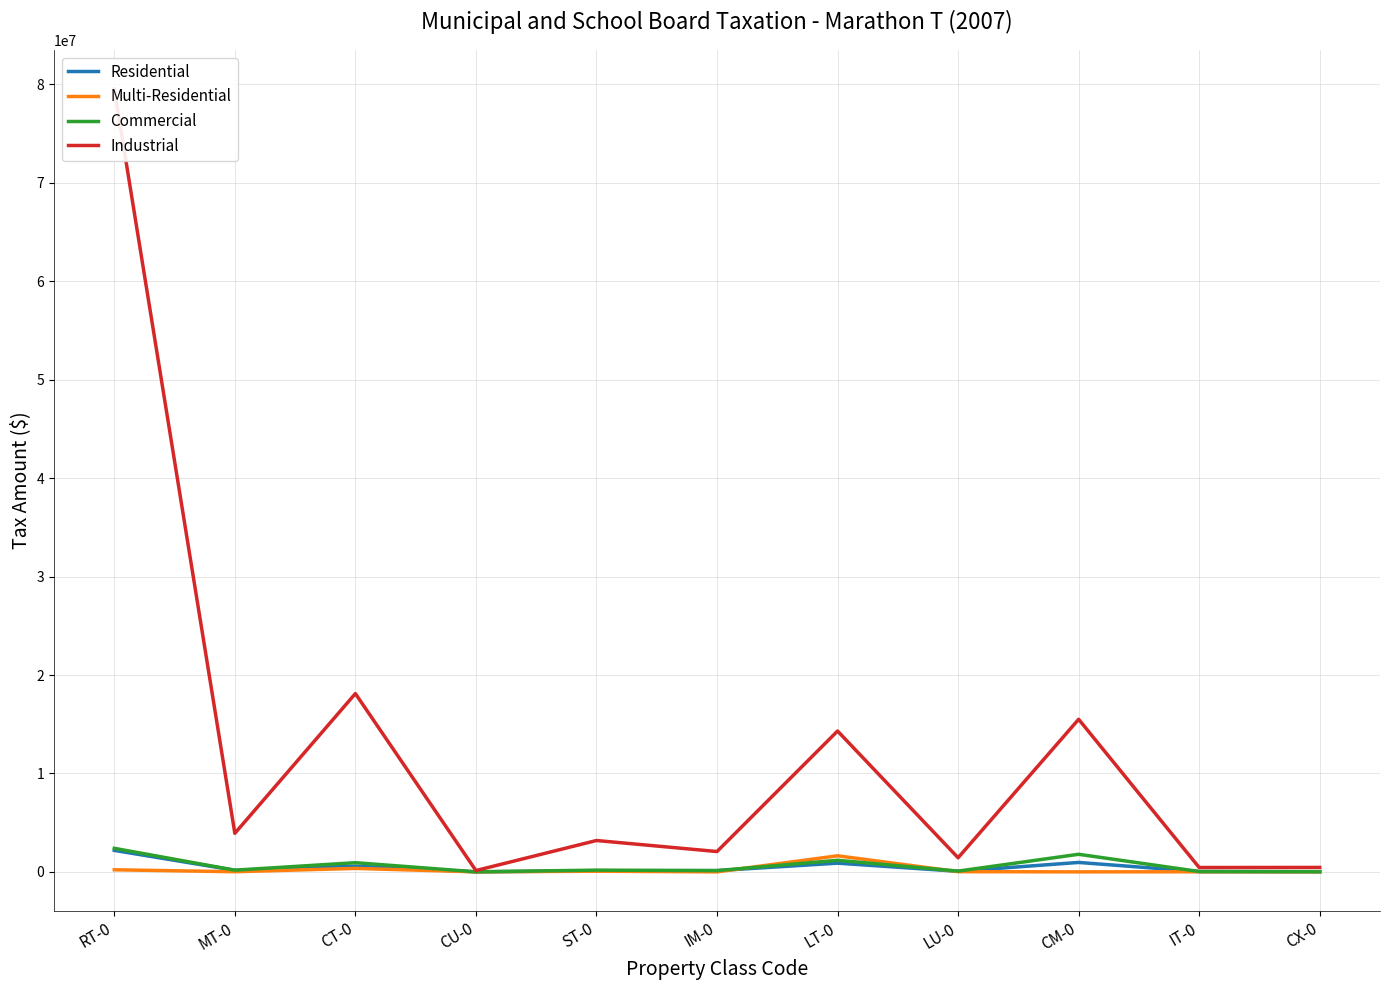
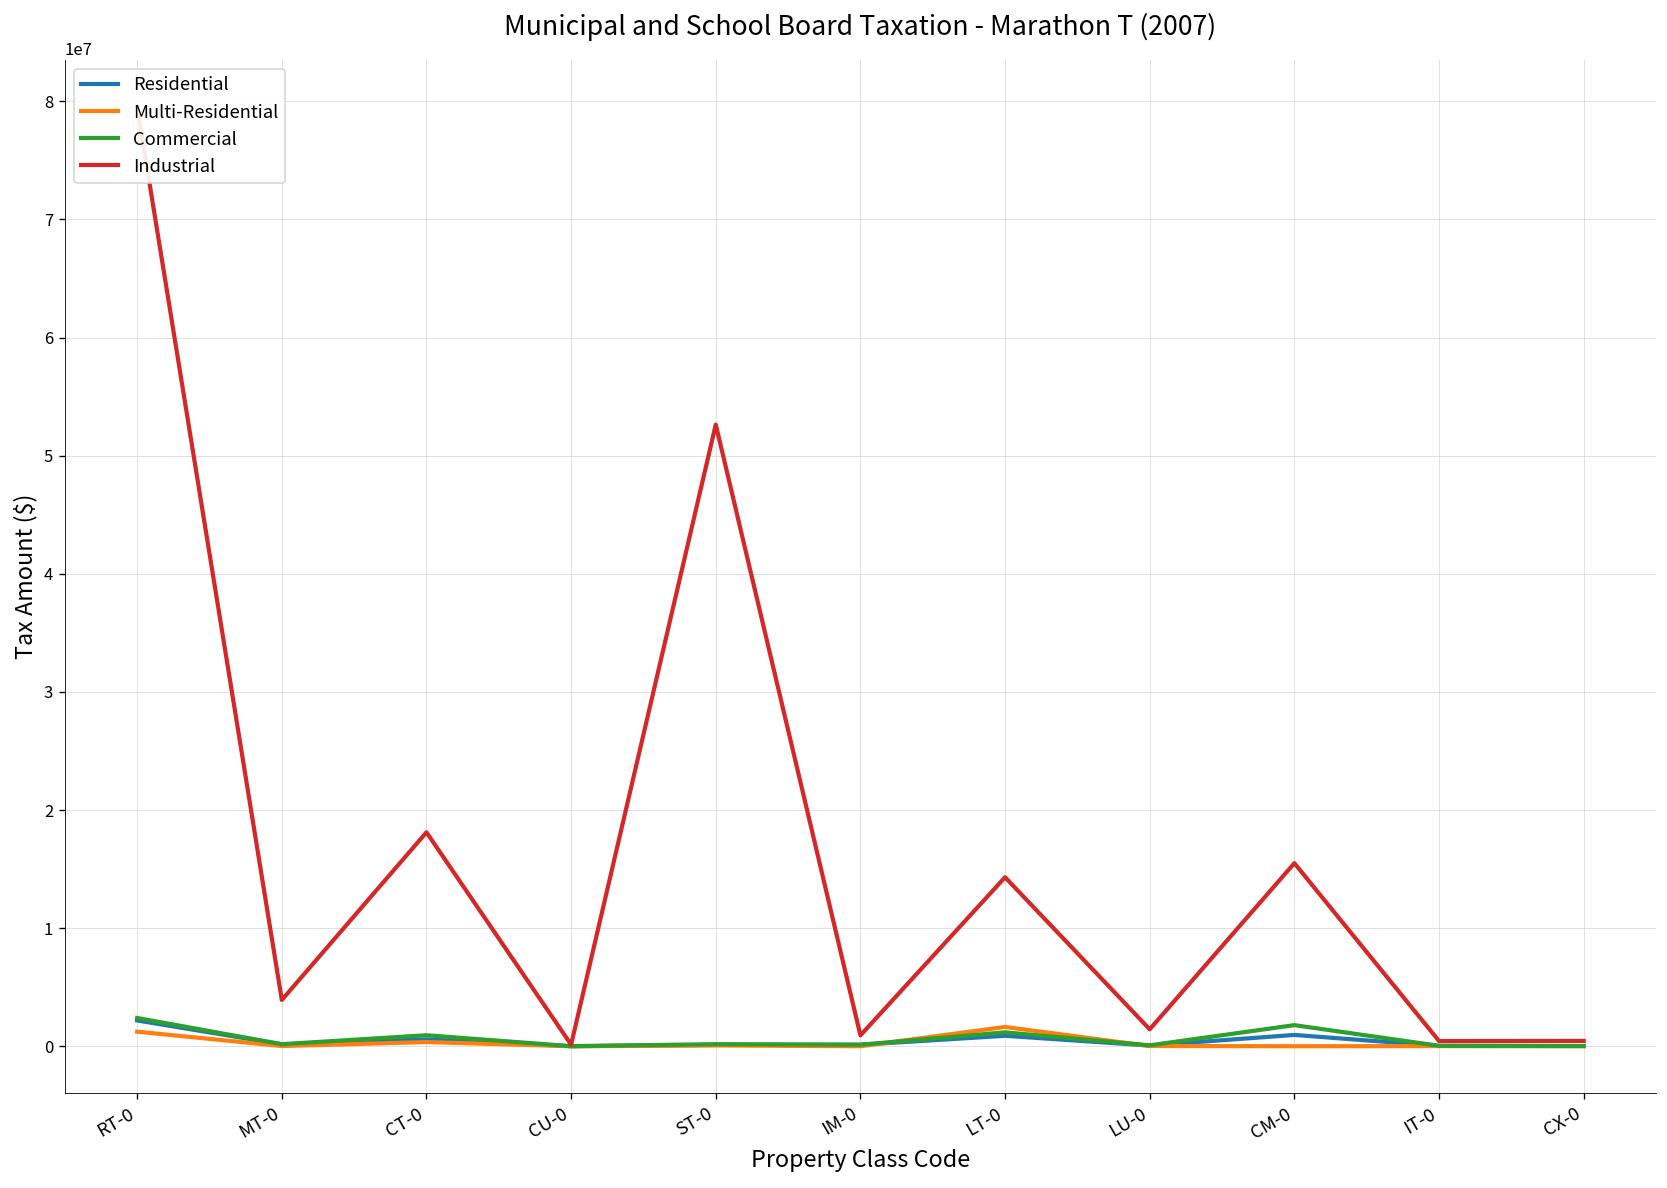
Multi-Residential, RT-0: 0 -> 1000000
Industrial, ST-0: 3000000 -> 53000000
Industrial, IM-0: 2000000 -> 1000000
